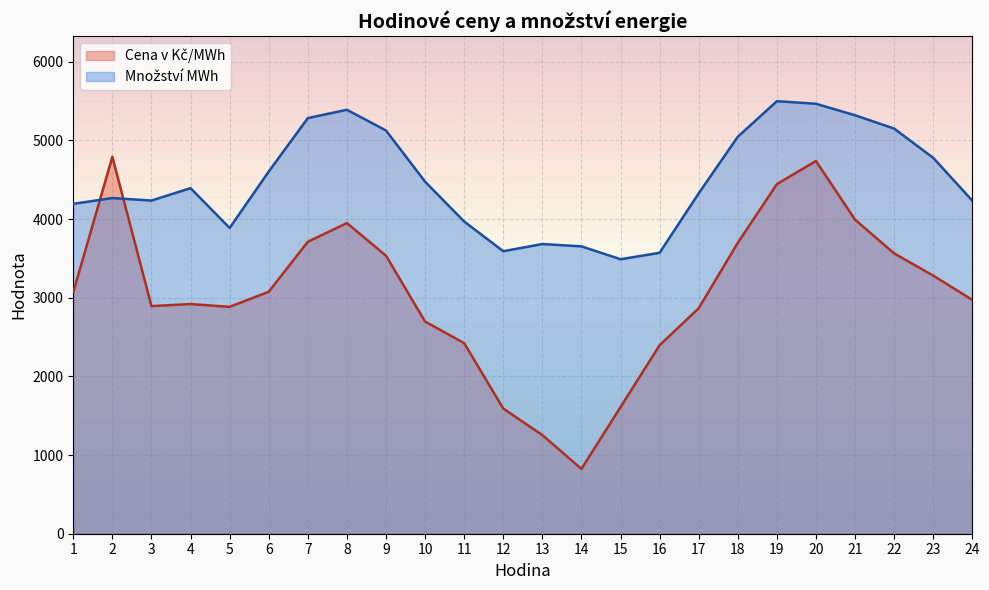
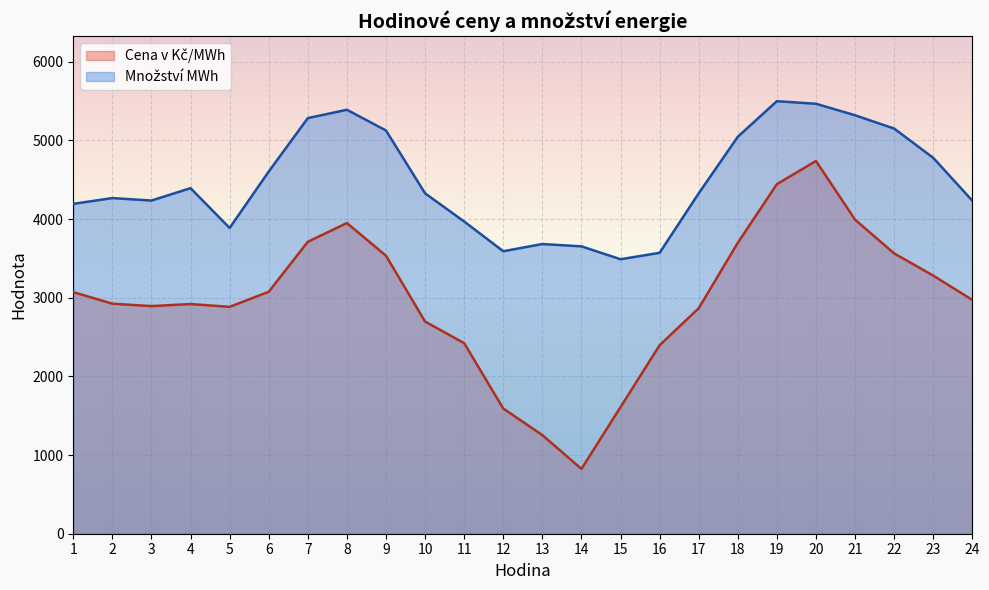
Cena v Kč/MWh, 2: 4800 -> 2900
Množství MWh, 10: 4500 -> 4300
